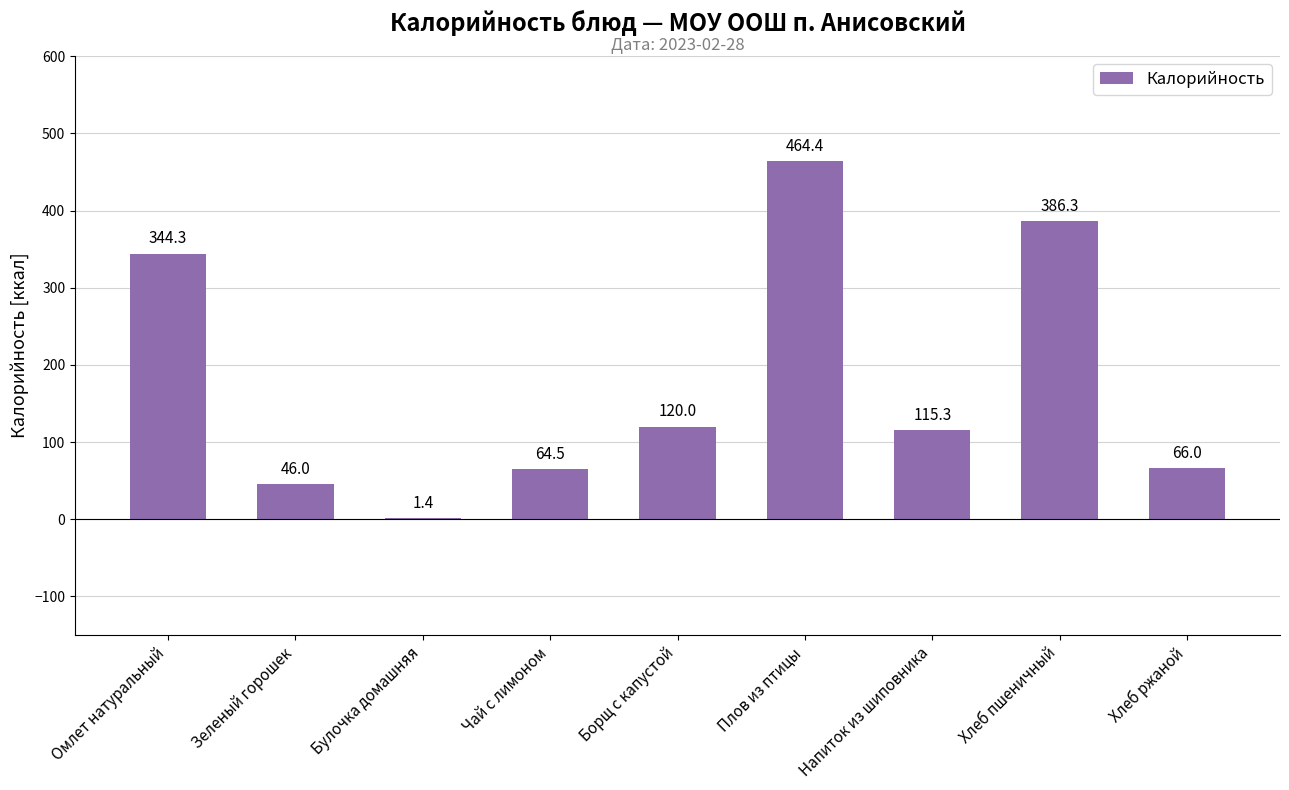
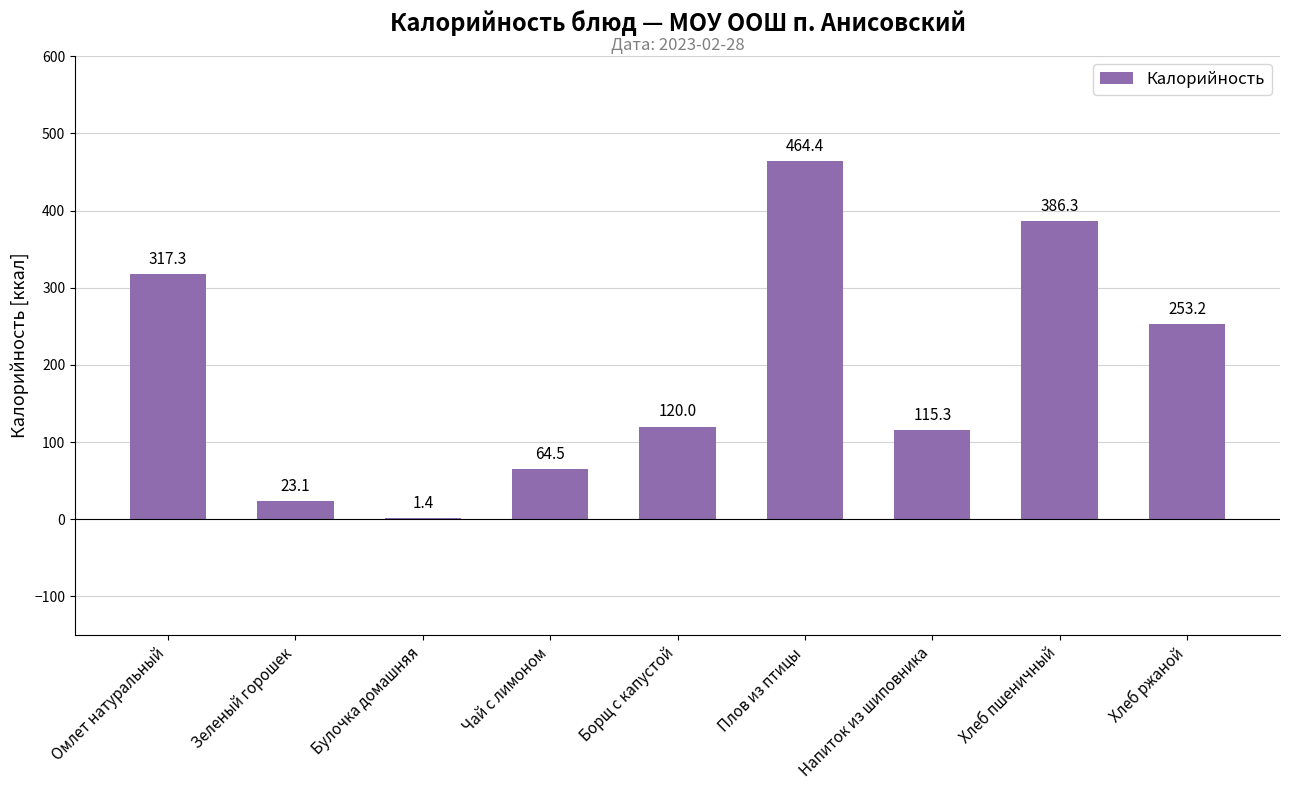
Омлет натуральный: 344.3 -> 317.3
Зеленый горошек: 46.0 -> 23.1
Хлеб ржаной: 66.0 -> 253.2
